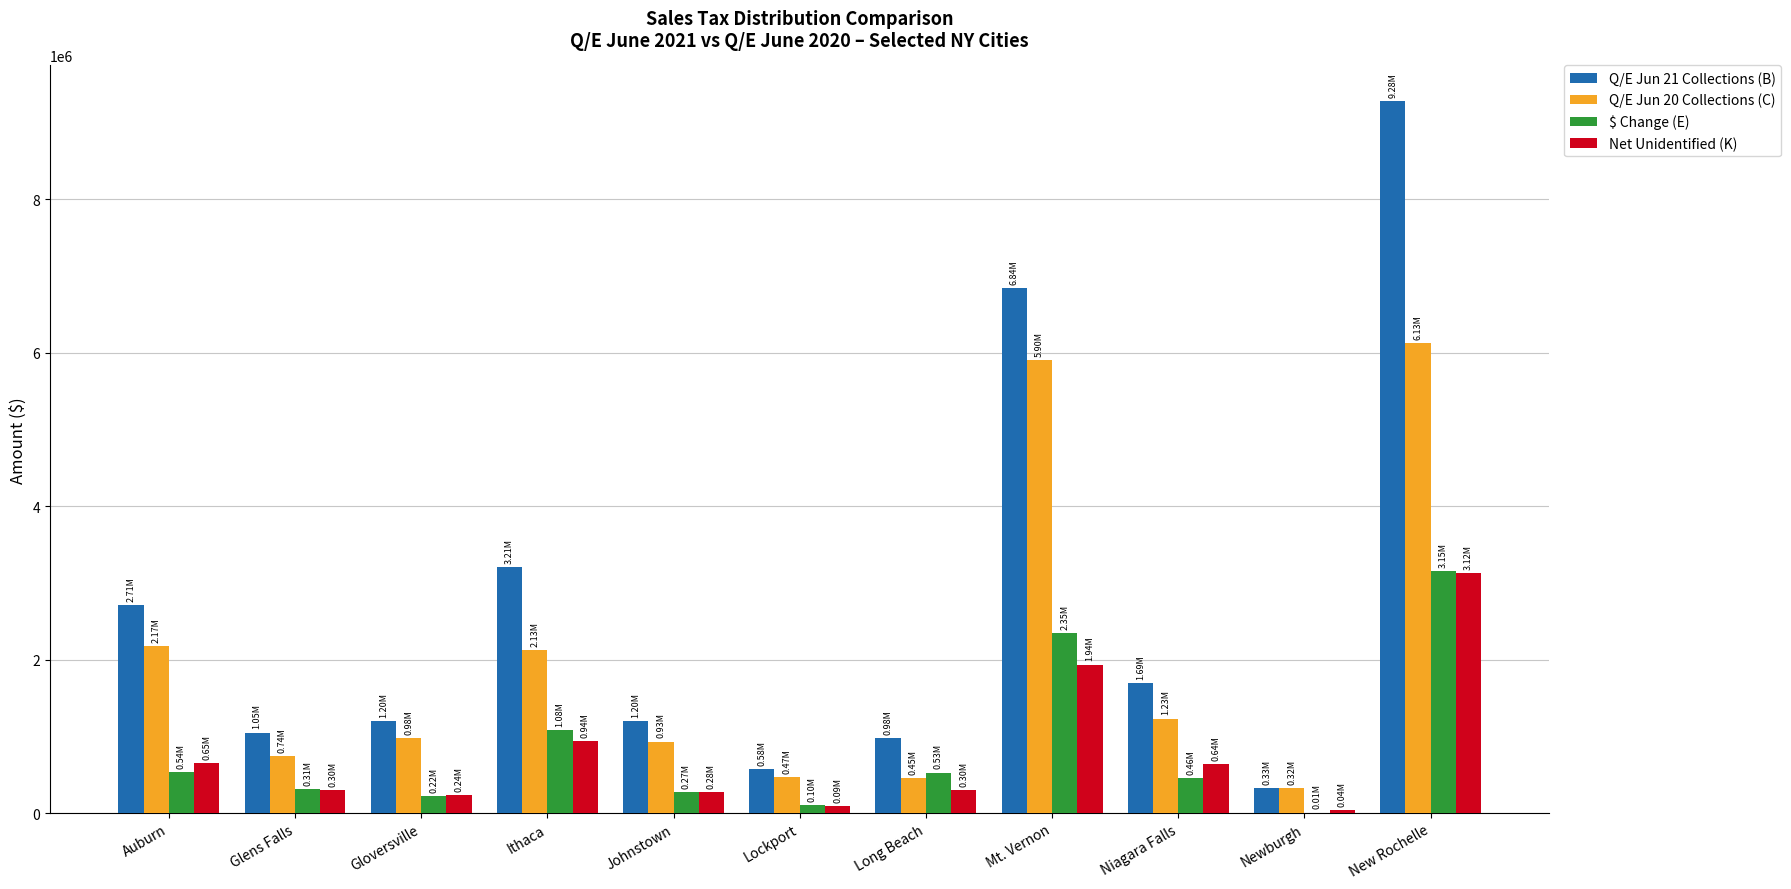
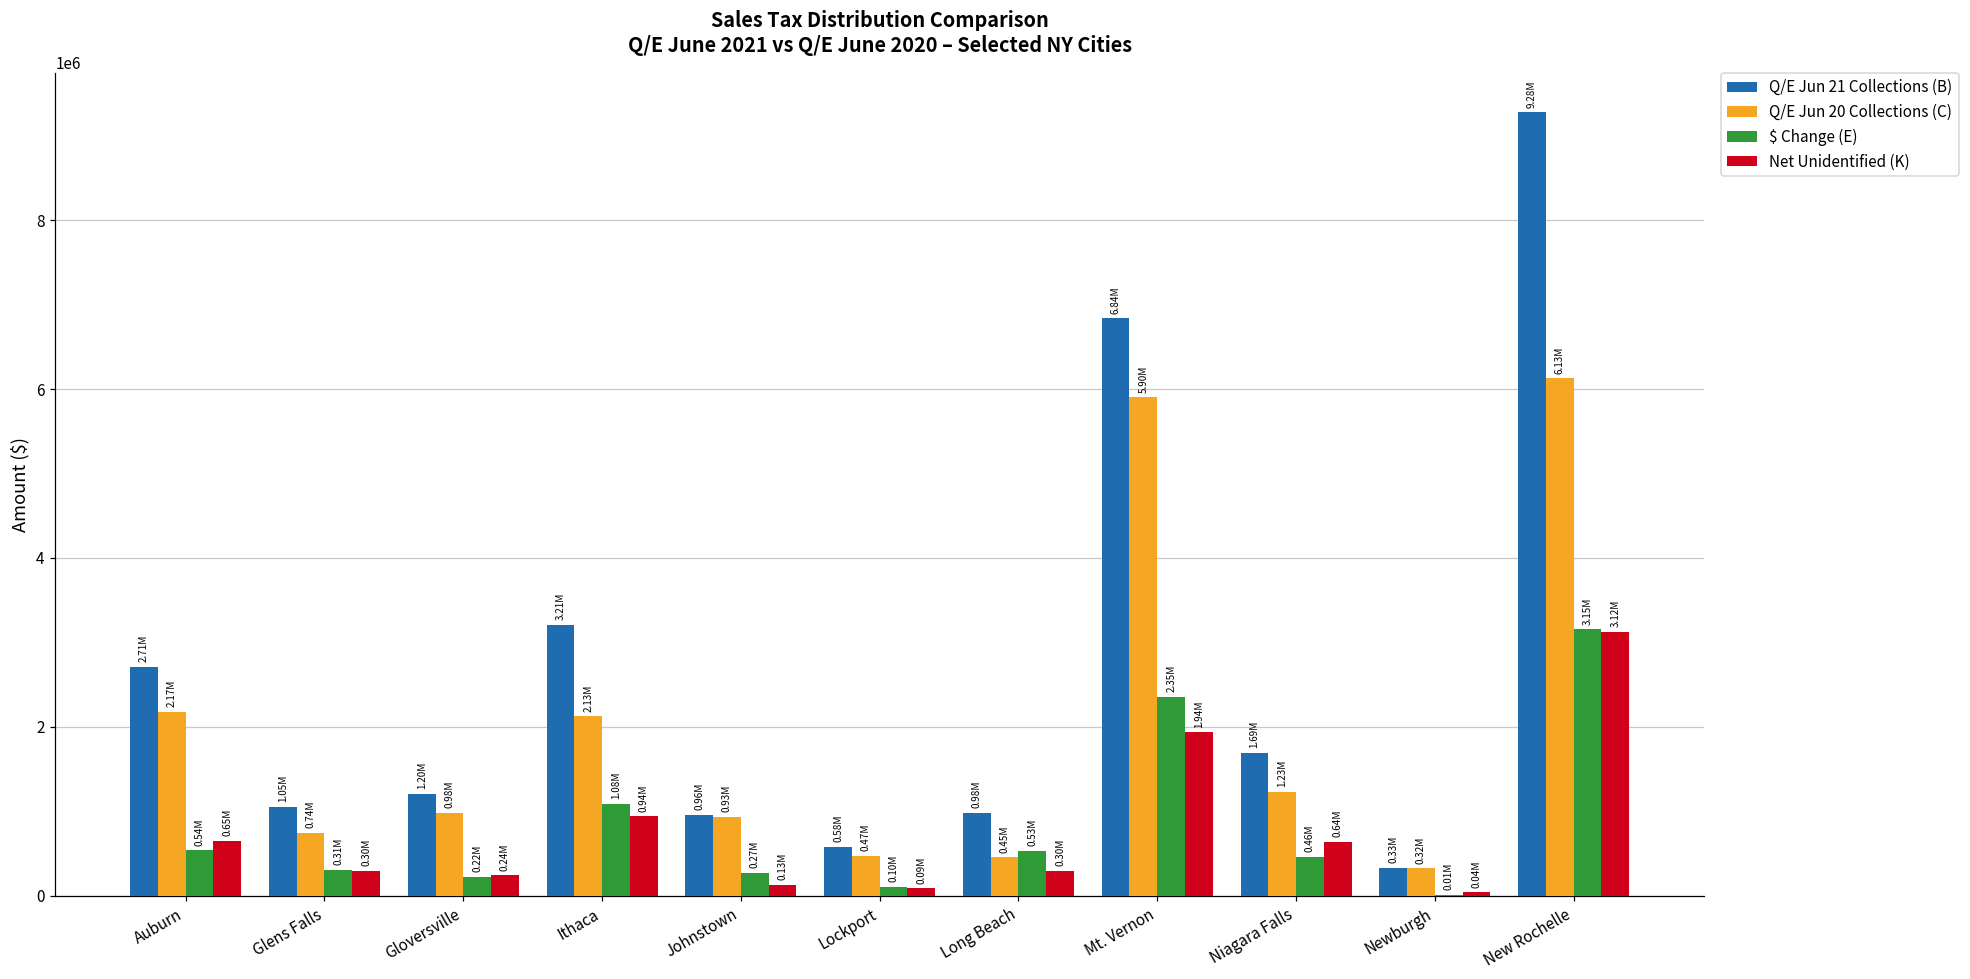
Q/E Jun 21 Collections (B), Johnstown: 1.20M -> 0.96M
Net Unidentified (K), Johnstown: 0.28M -> 0.13M
